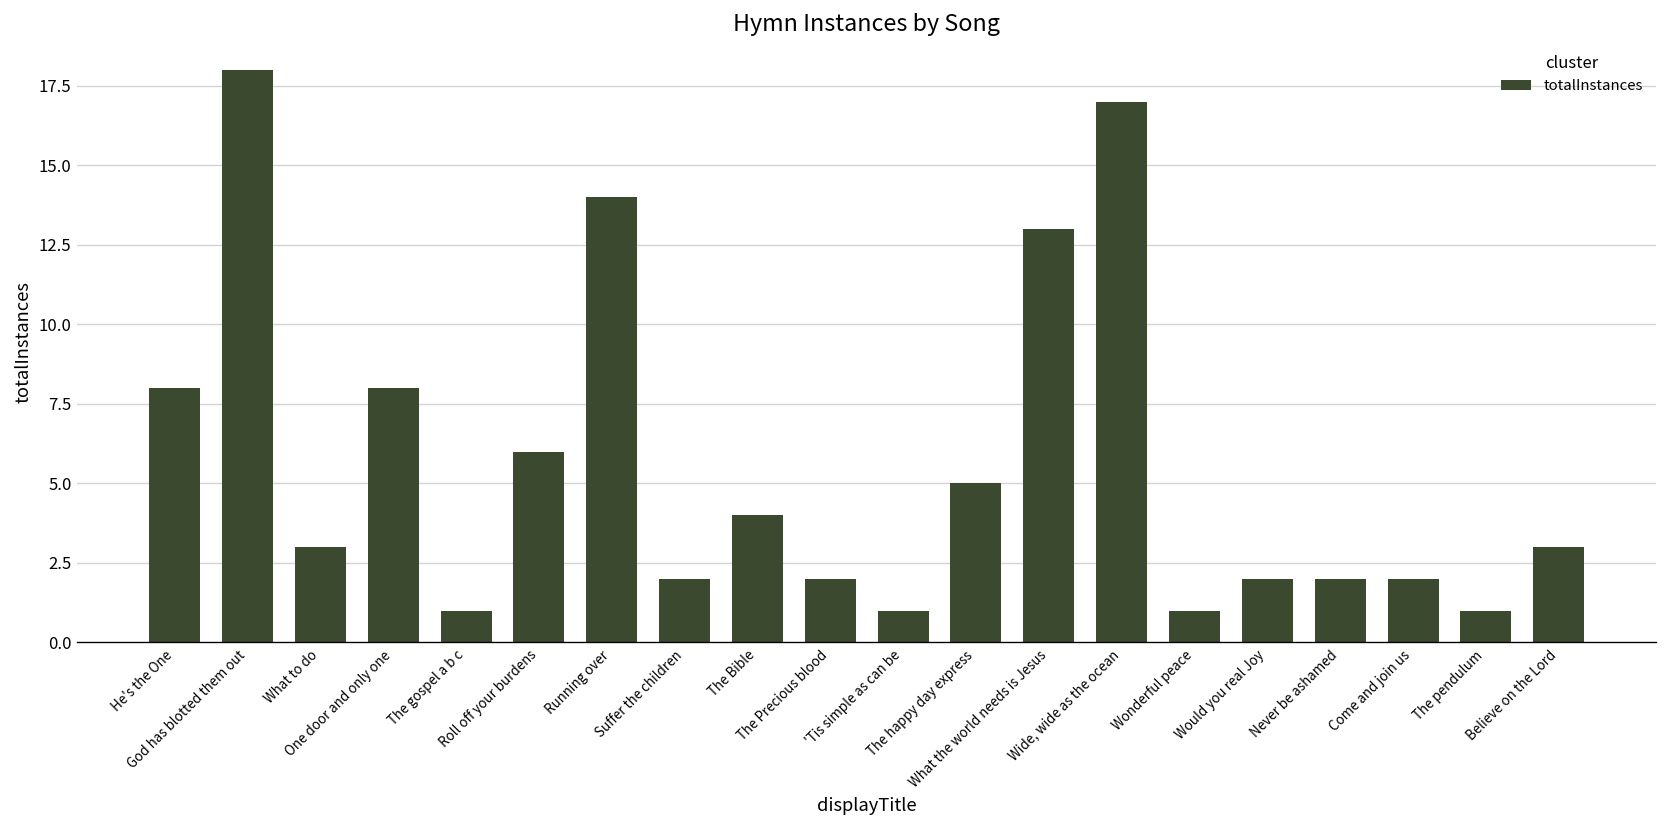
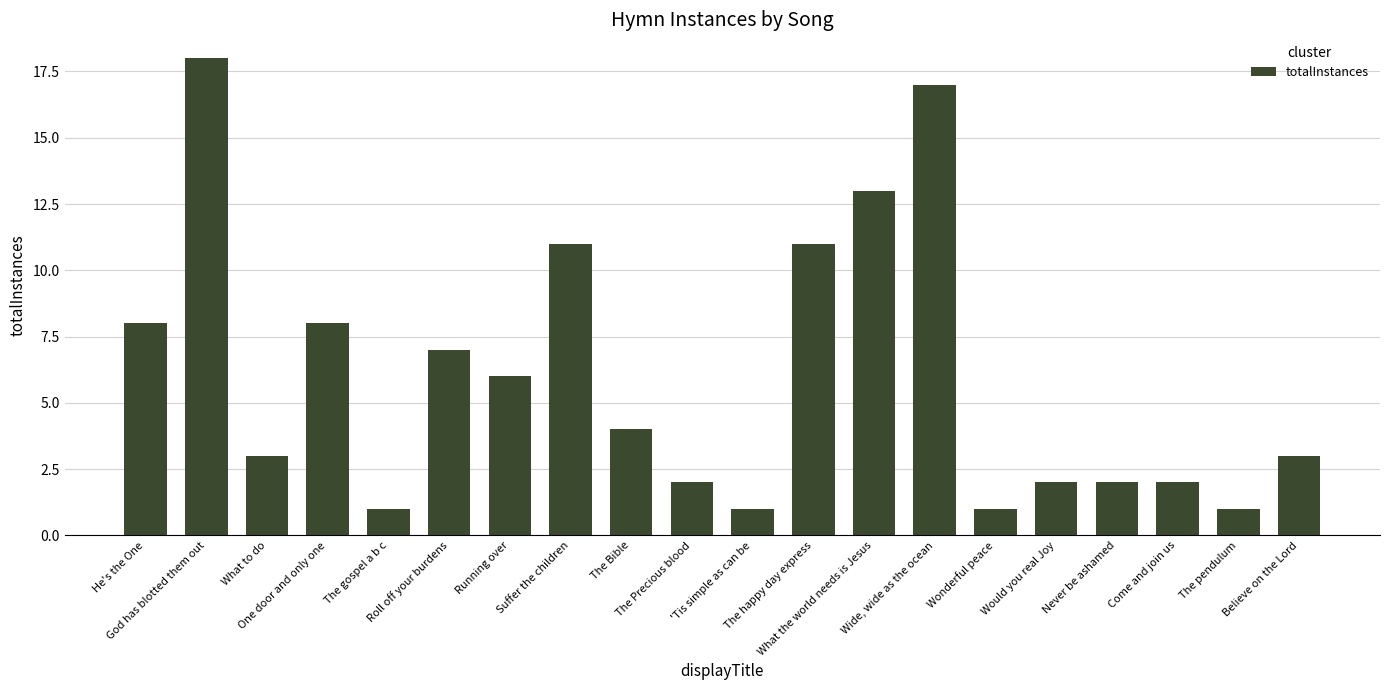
Roll off your burdens: 6 -> 7
Running over: 14 -> 6
Suffer the children: 2 -> 11
The happy day express: 5 -> 11
